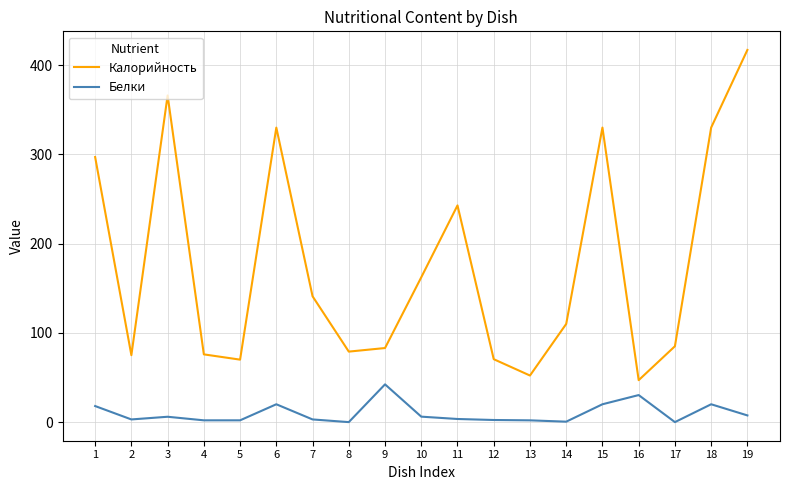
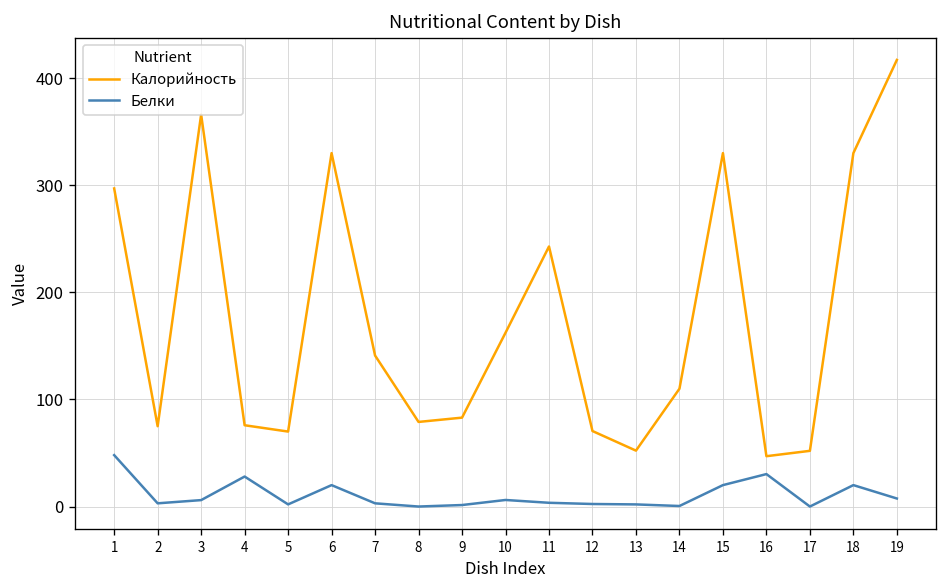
Белки, 1: 20 -> 50
Белки, 4: 0 -> 30
Белки, 9: 40 -> 0
Калорийность, 17: 90 -> 50
